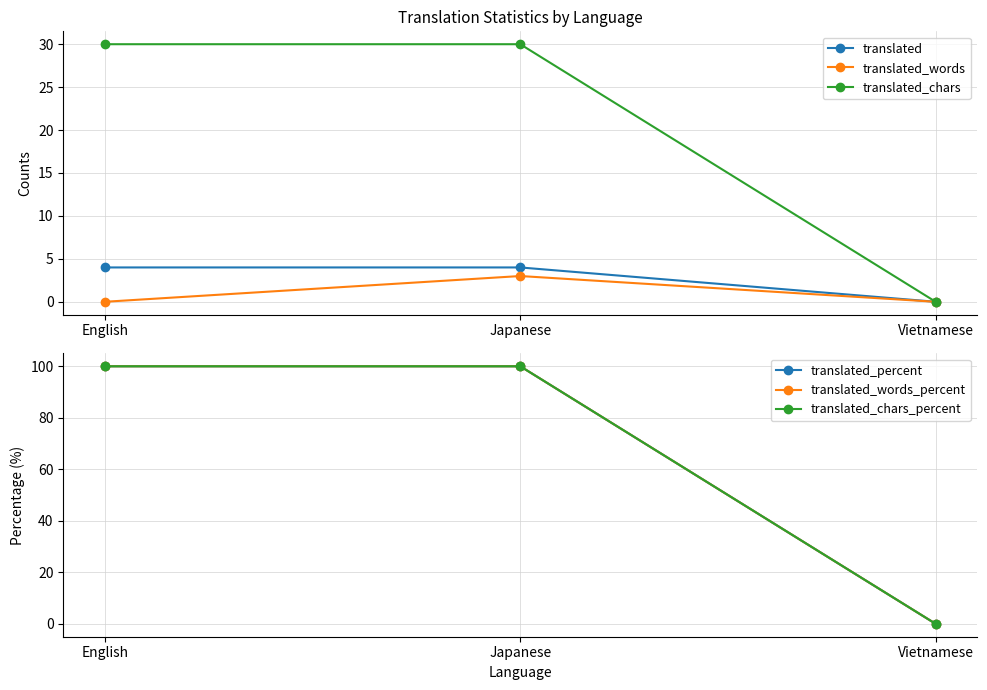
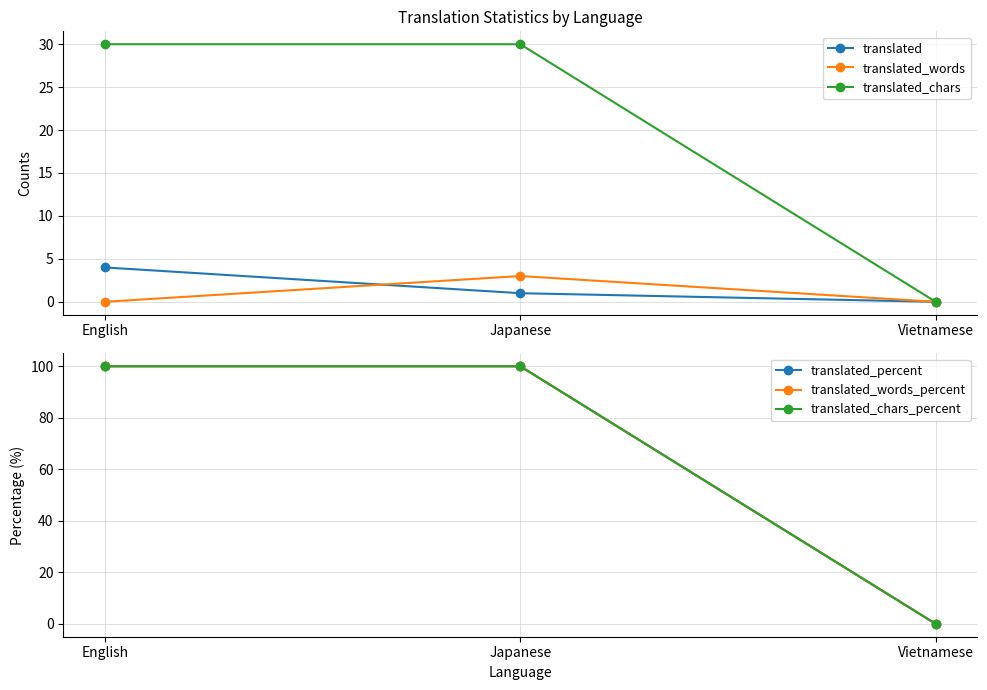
Translation Statistics by Language, translated, Japanese: 4 -> 1
